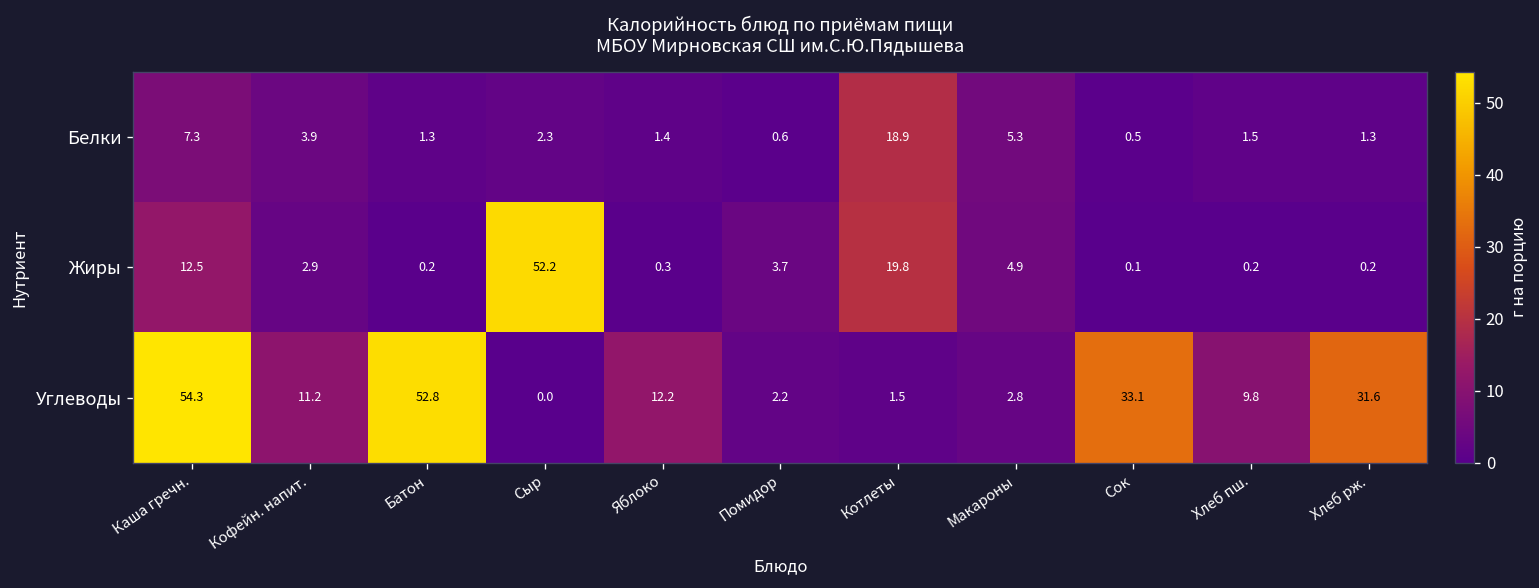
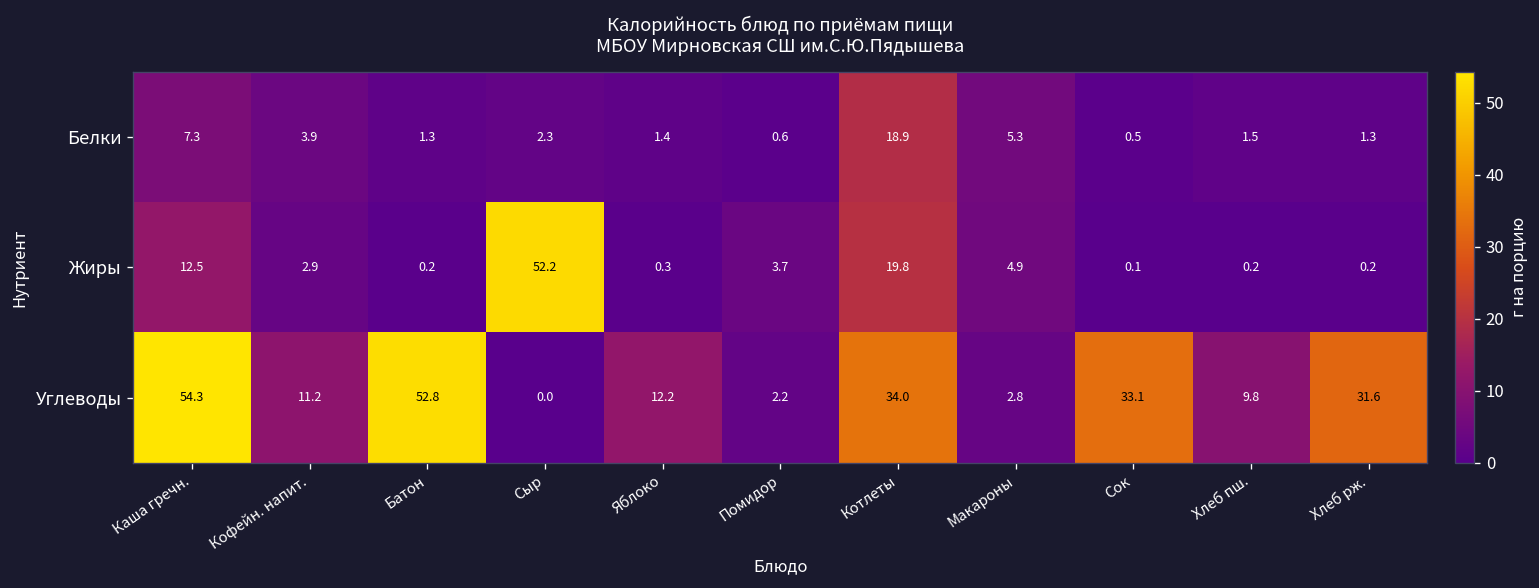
Углеводы, Котлеты: 1.5 -> 34.0
